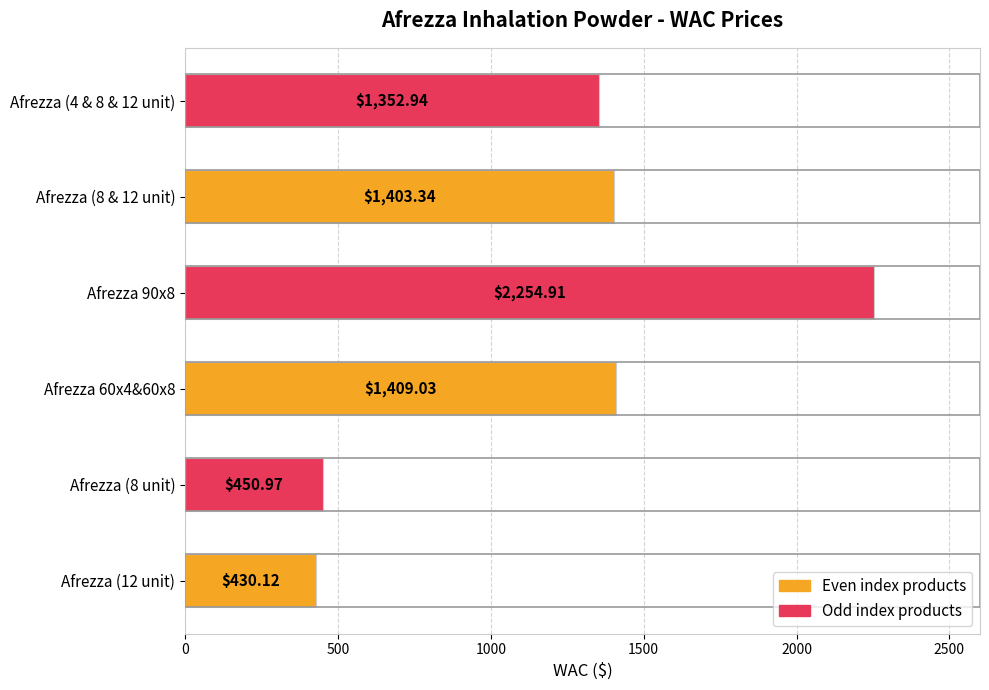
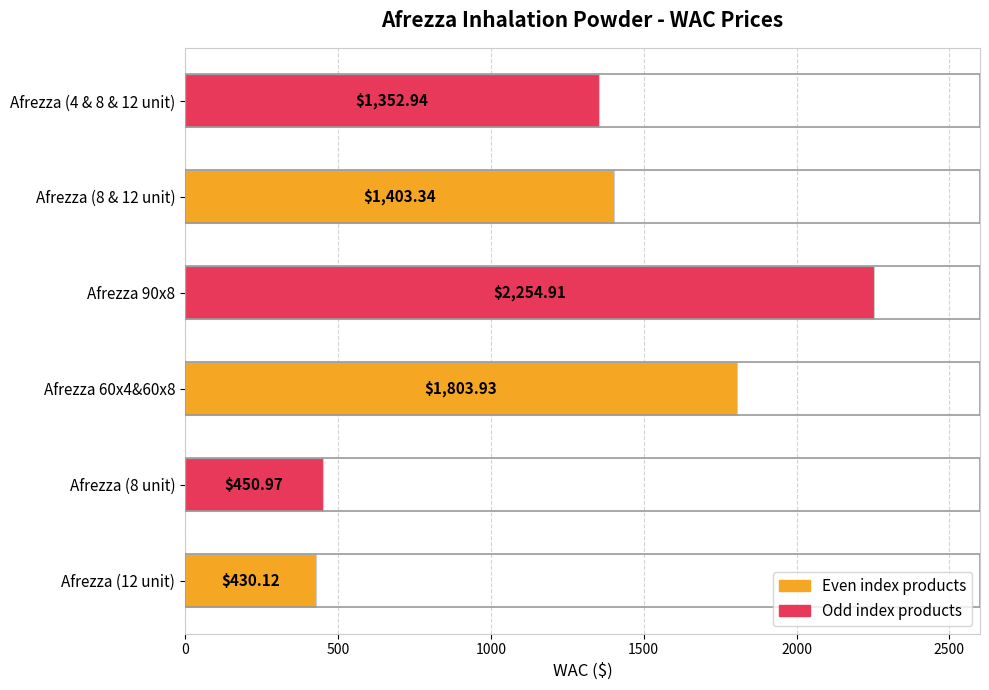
Afrezza 60x4&60x8: $1,409.03 -> $1,803.93
